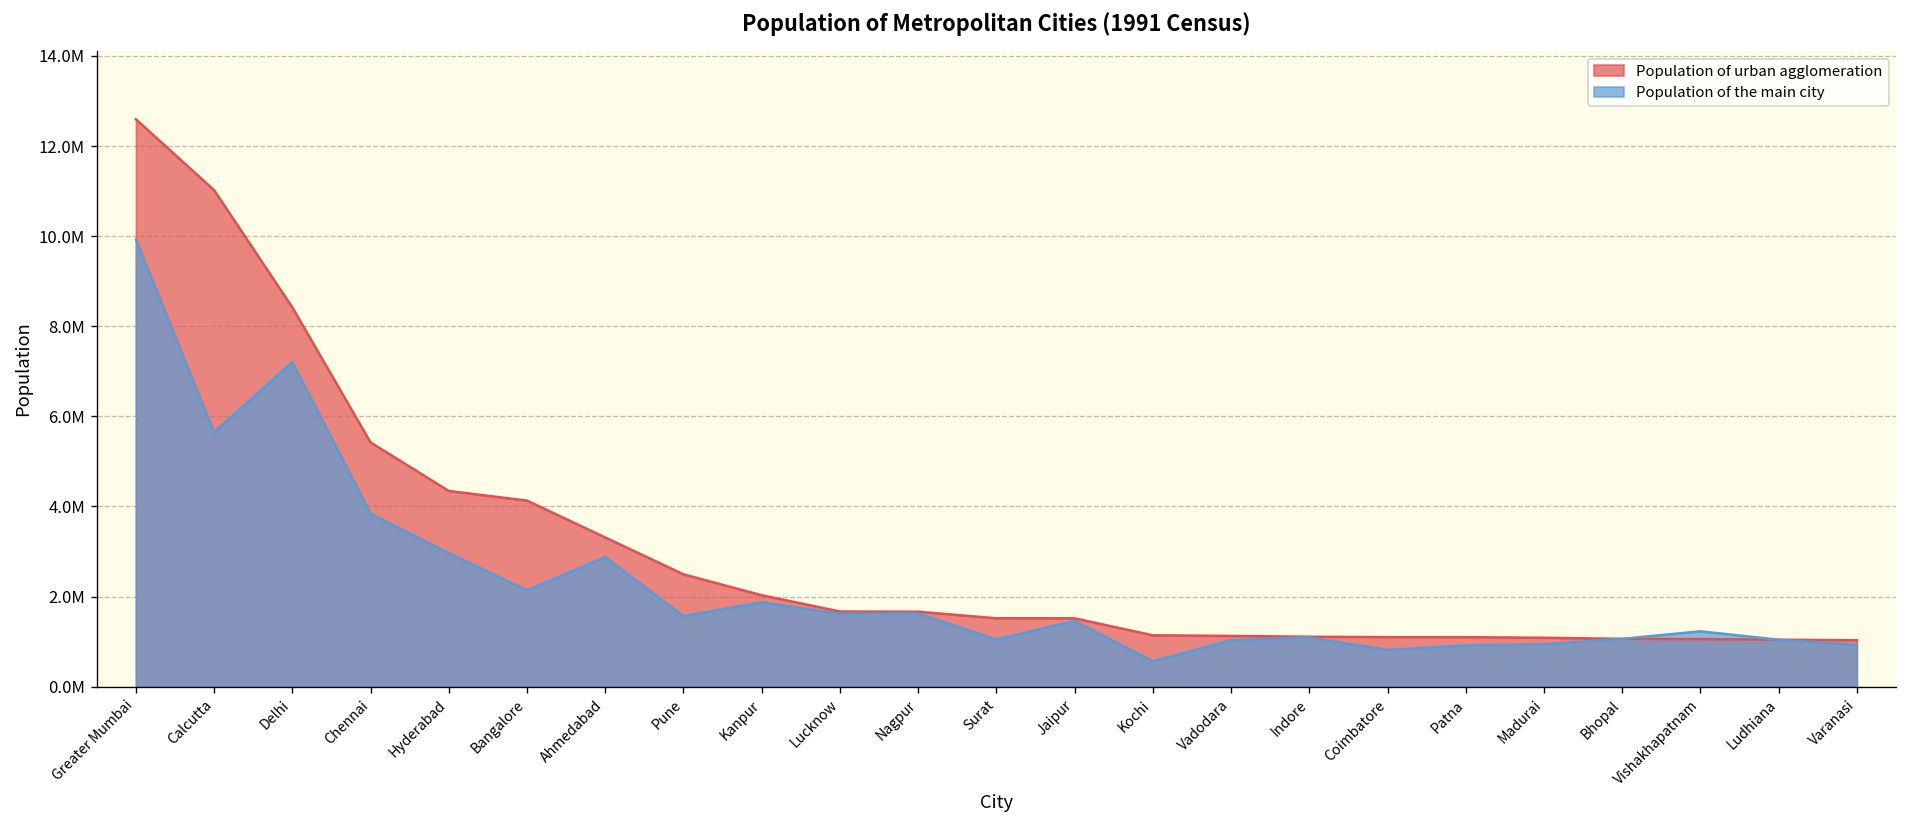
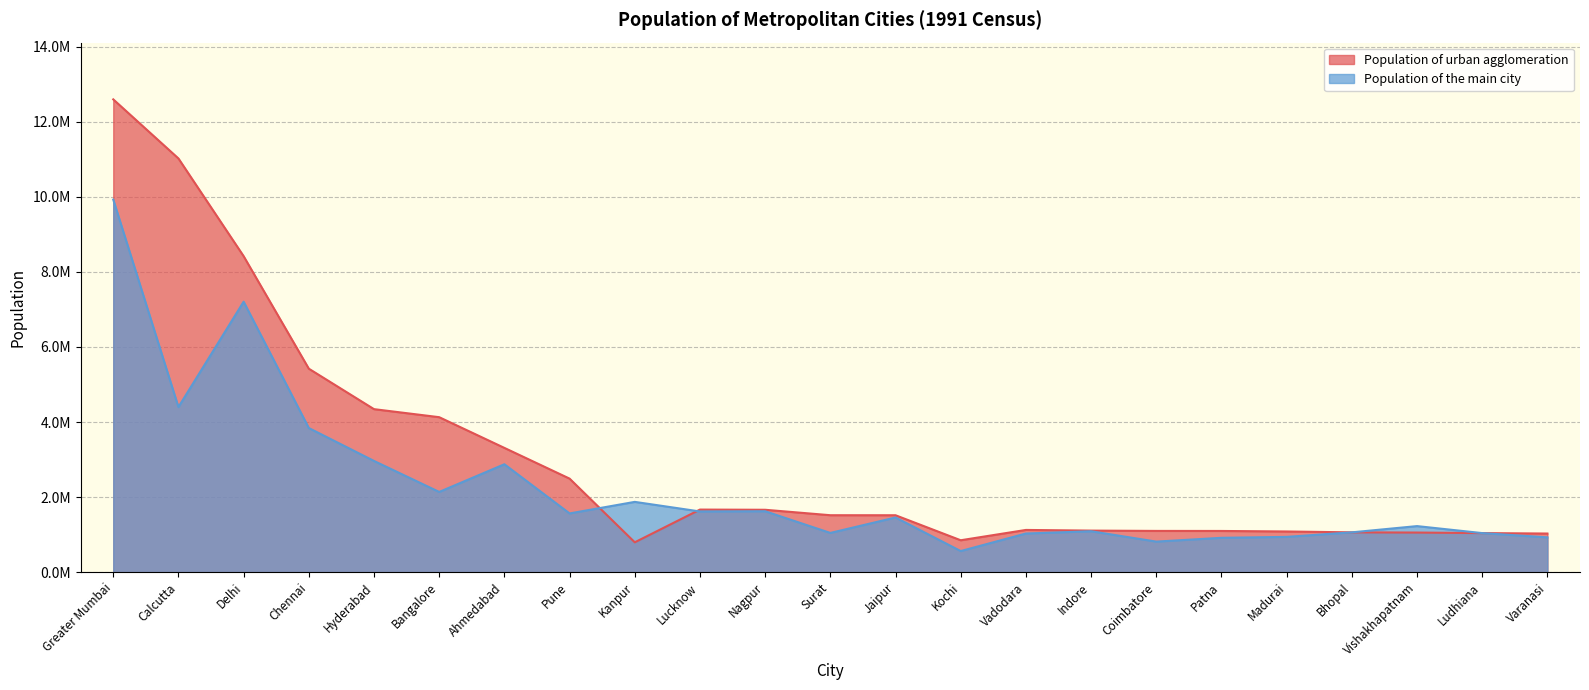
Population of the main city, Calcutta: 5600000 -> 4400000
Population of urban agglomeration, Kanpur: 2000000 -> 800000
Population of urban agglomeration, Kochi: 1100000 -> 900000
